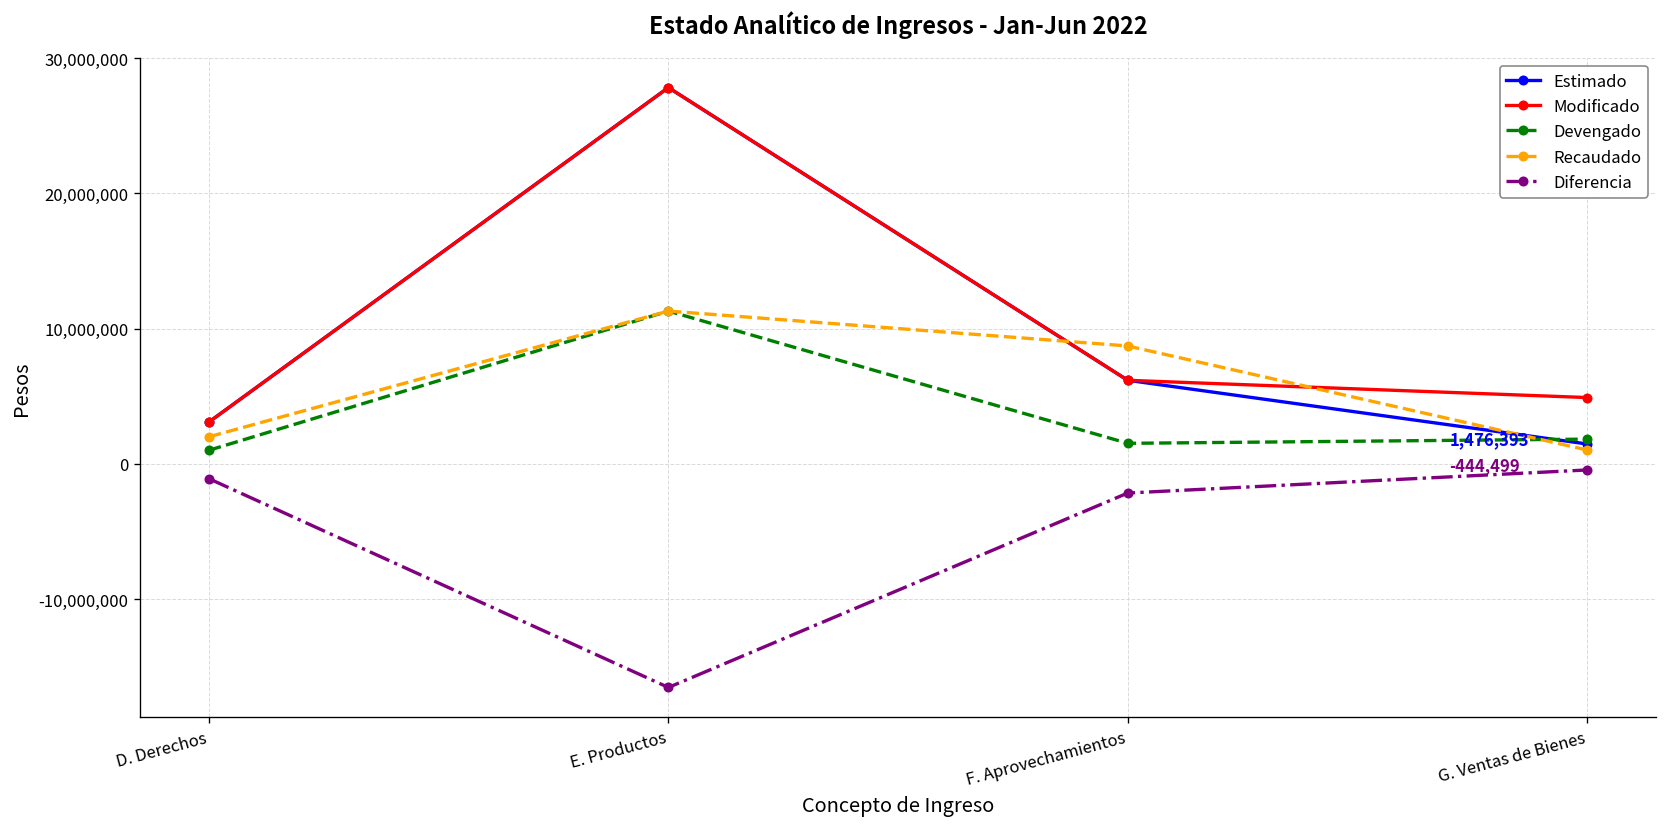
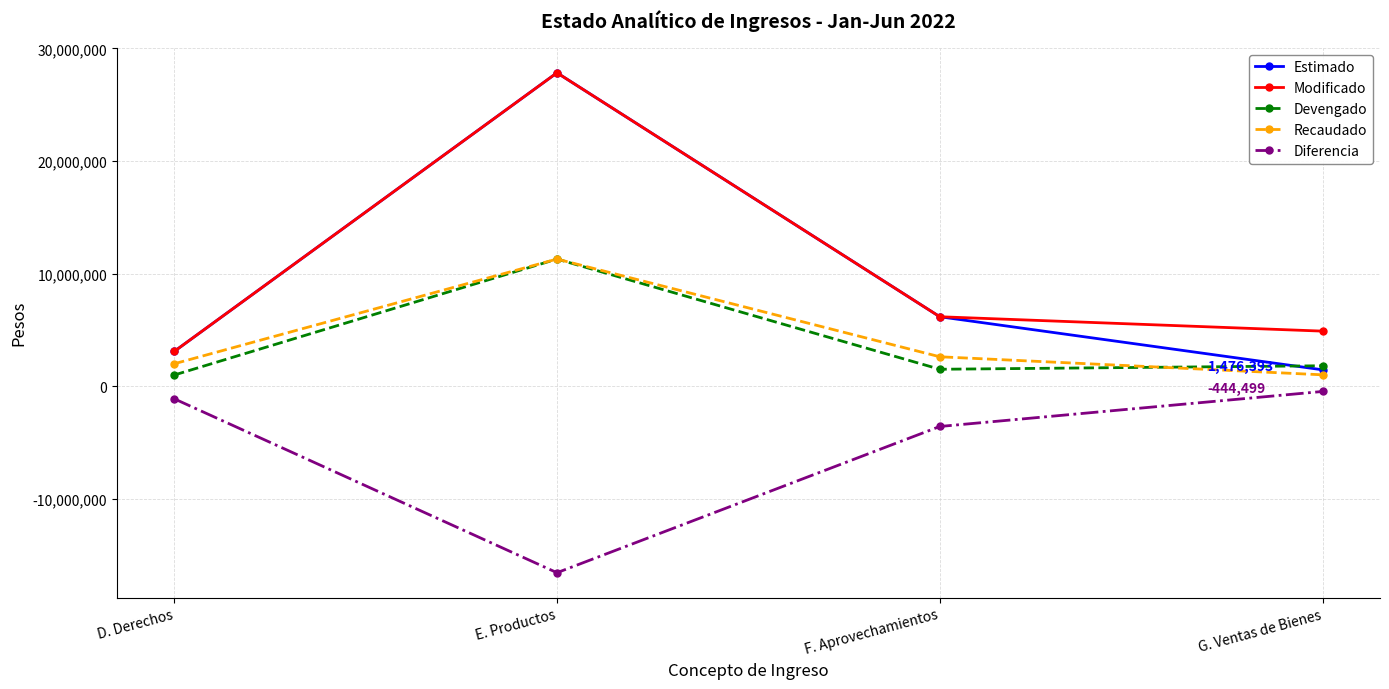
Recaudado, F. Aprovechamientos: 8,700,000 -> 2,600,000
Diferencia, F. Aprovechamientos: -2,200,000 -> -3,600,000
